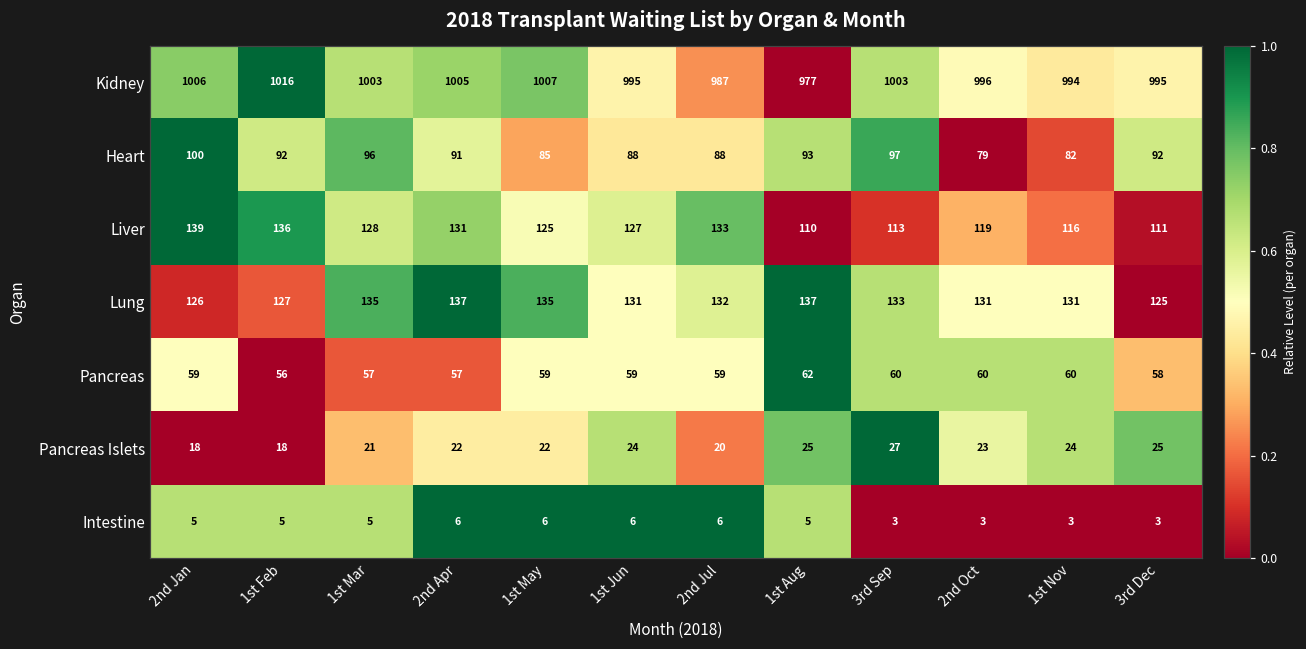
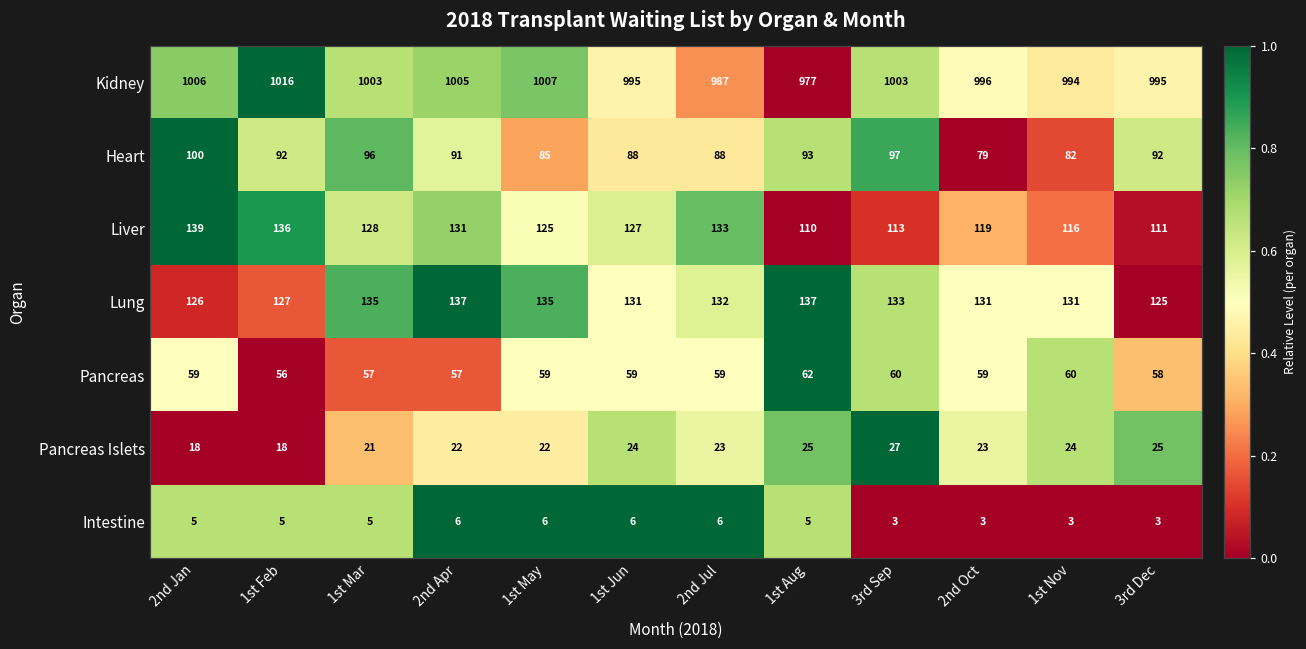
Pancreas, 2nd Oct: 60 -> 59
Pancreas Islets, 2nd Jul: 20 -> 23
